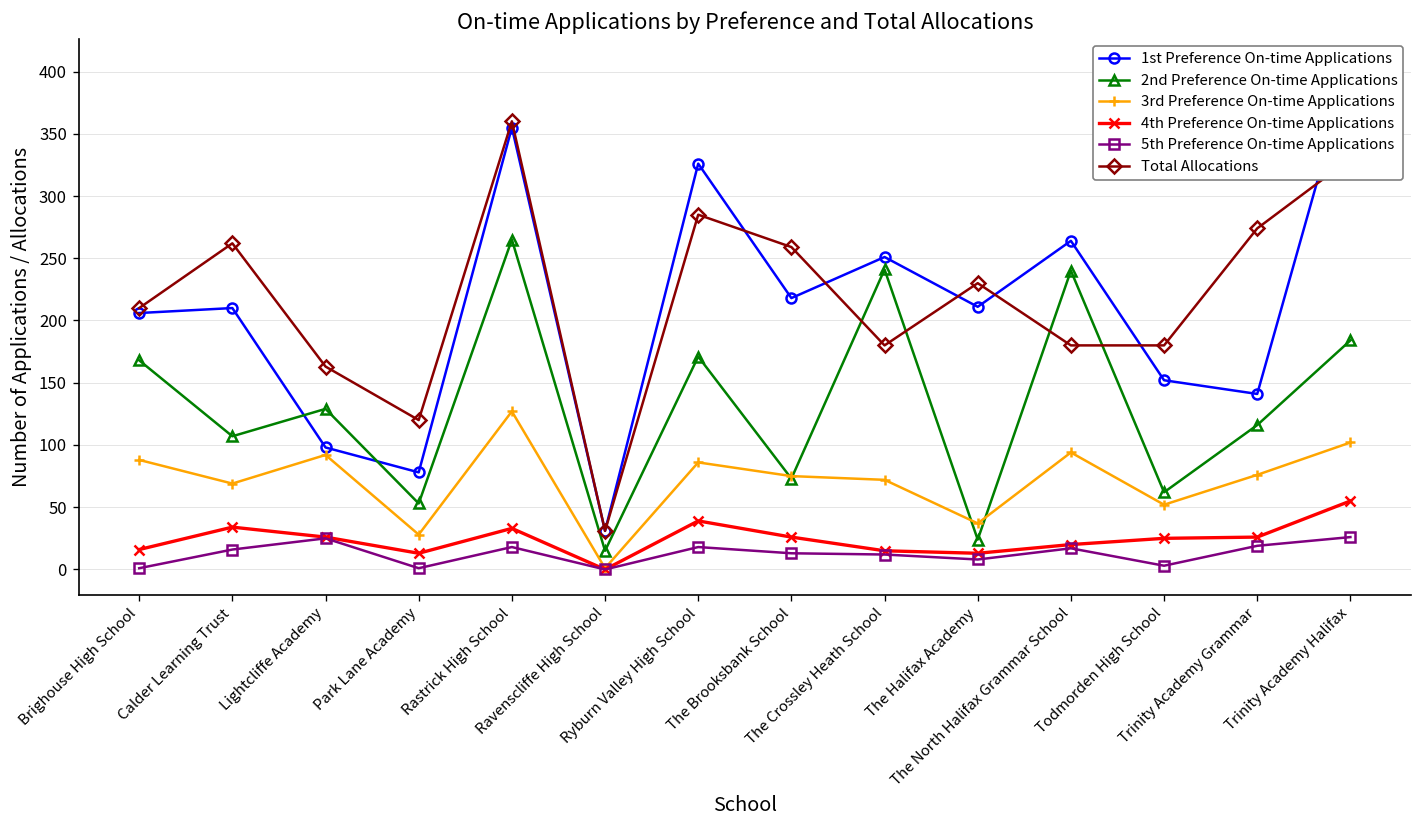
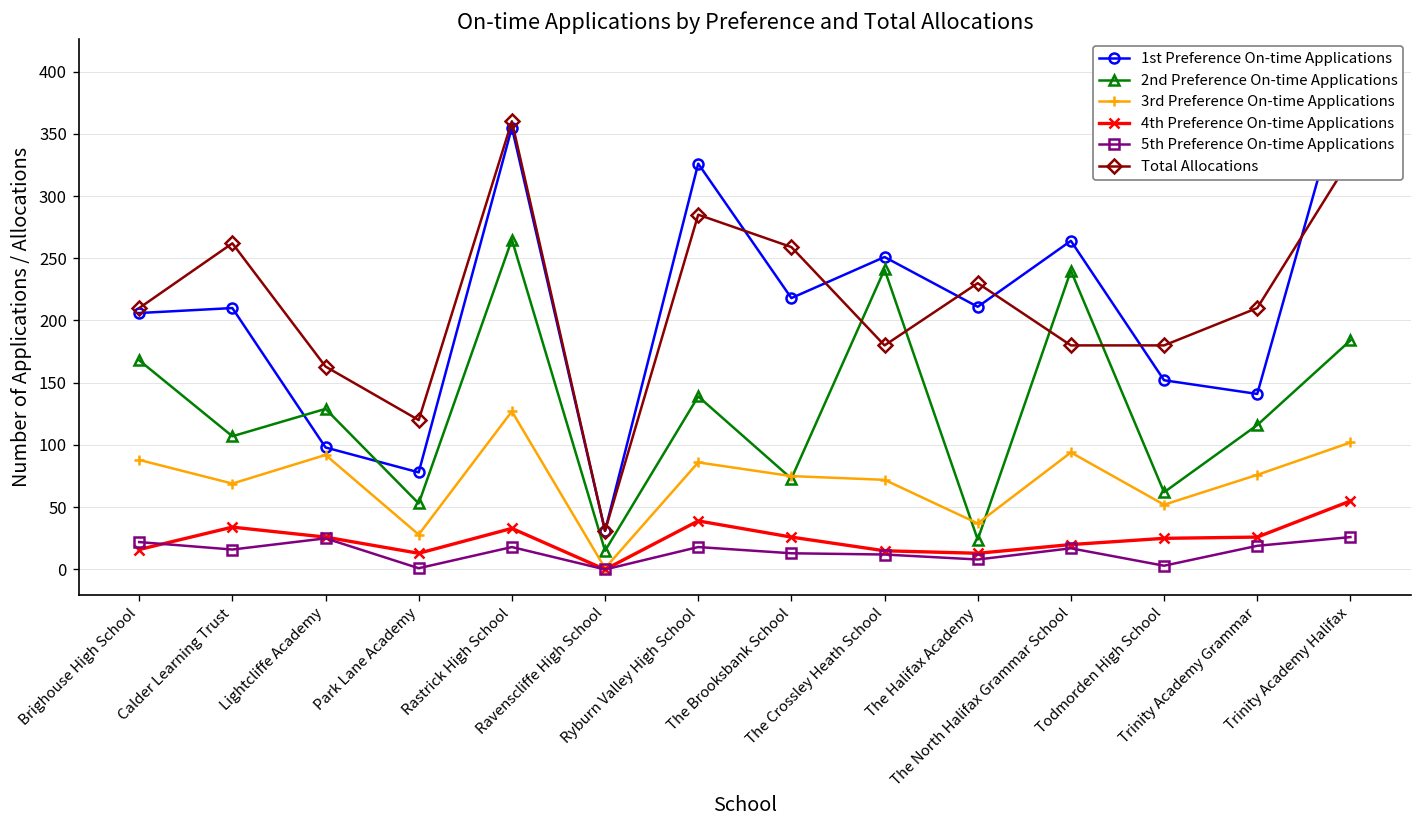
5th Preference On-time Applications, Brighouse High School: 1 -> 22
2nd Preference On-time Applications, Ryburn Valley High School: 171 -> 139
Total Allocations, Trinity Academy Grammar: 274 -> 210
